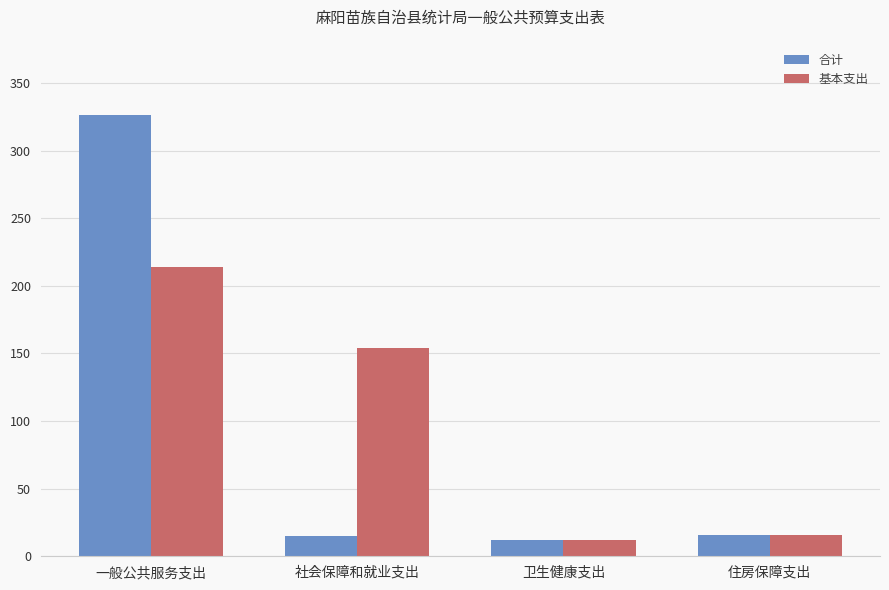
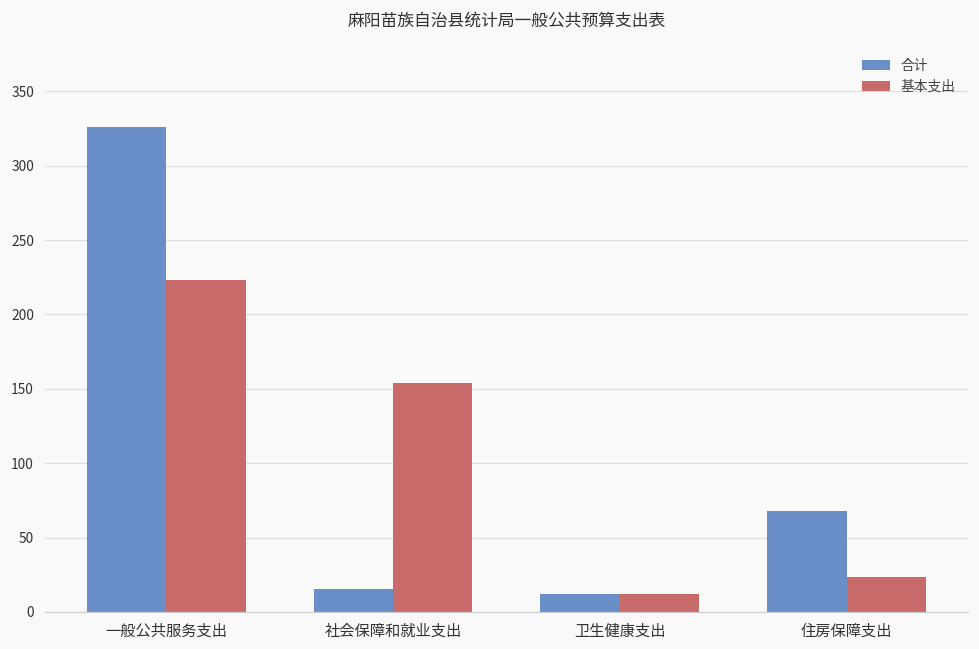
基本支出, 一般公共服务支出: 214 -> 223
合计, 住房保障支出: 16 -> 68
基本支出, 住房保障支出: 16 -> 23
